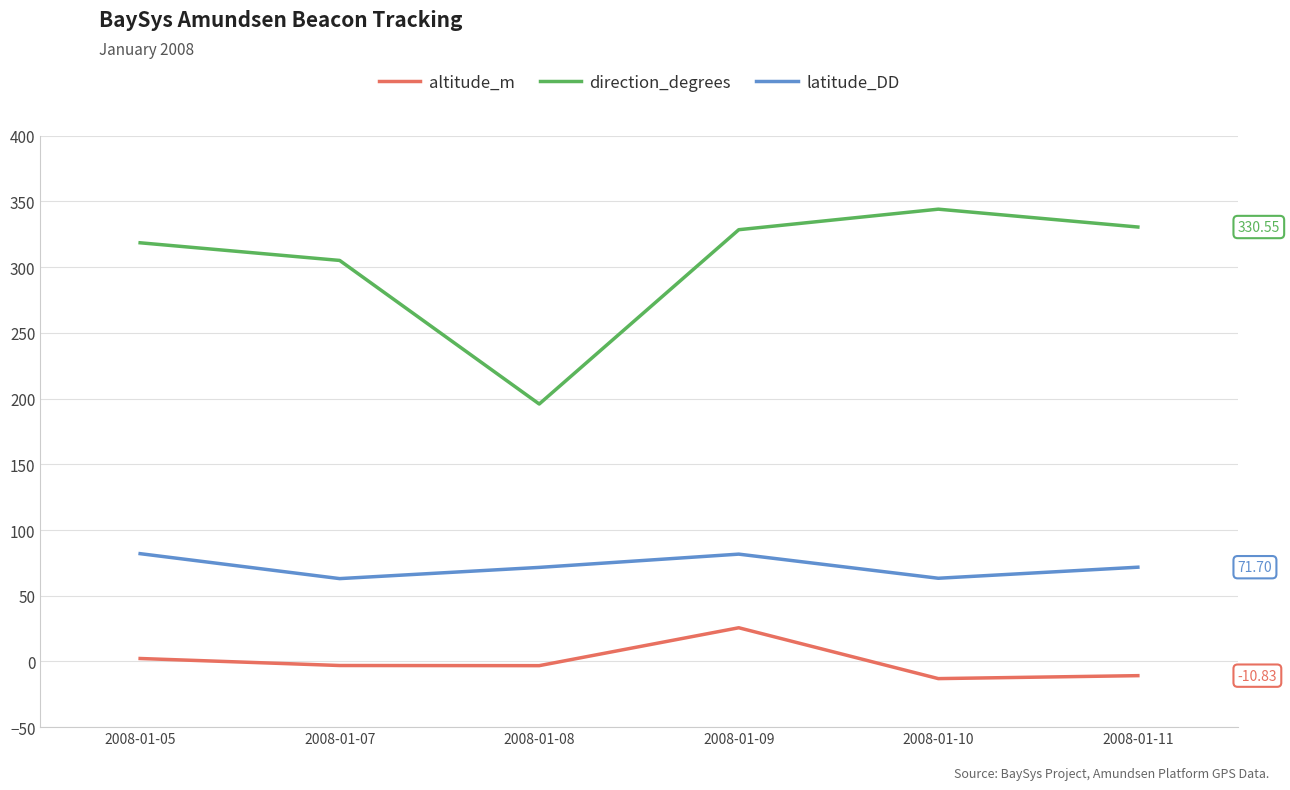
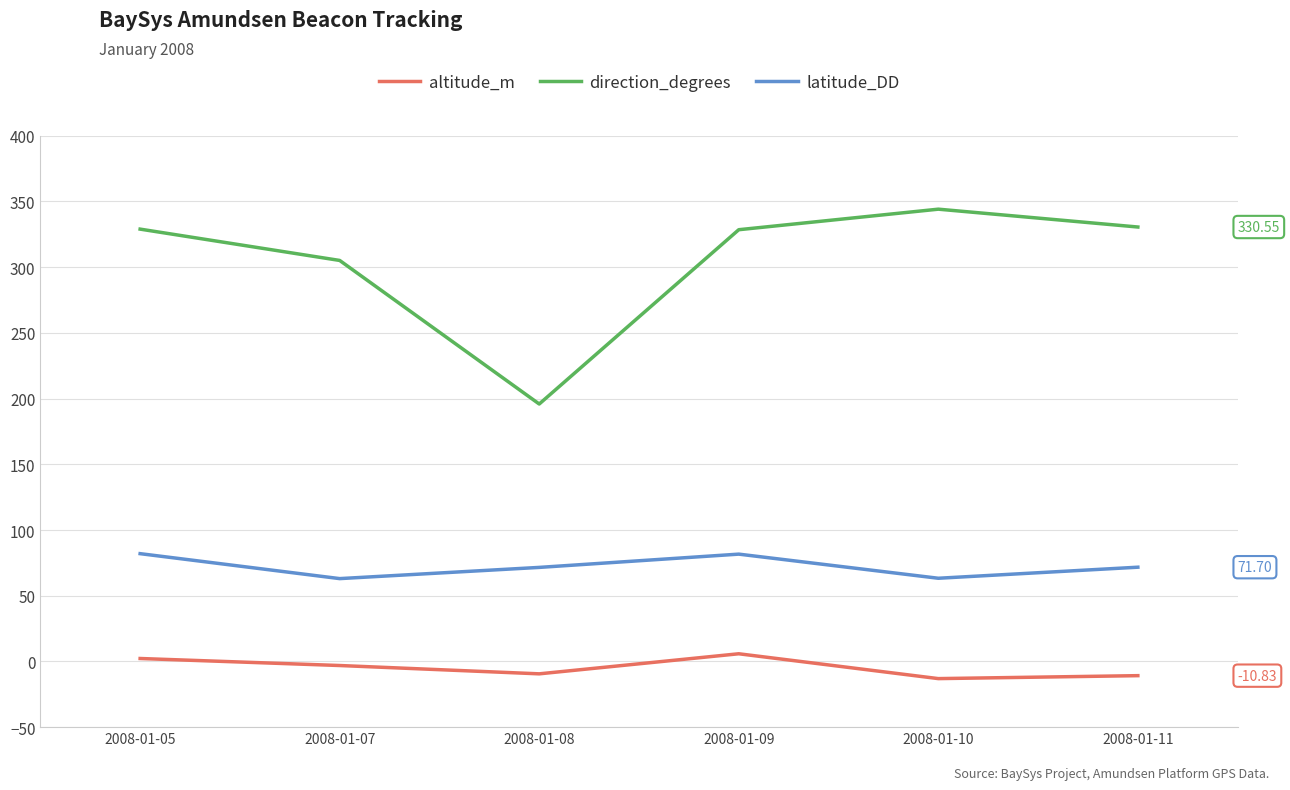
direction_degrees, 2008-01-05: 319 -> 329
altitude_m, 2008-01-08: -3 -> -9
altitude_m, 2008-01-09: 26 -> 6
